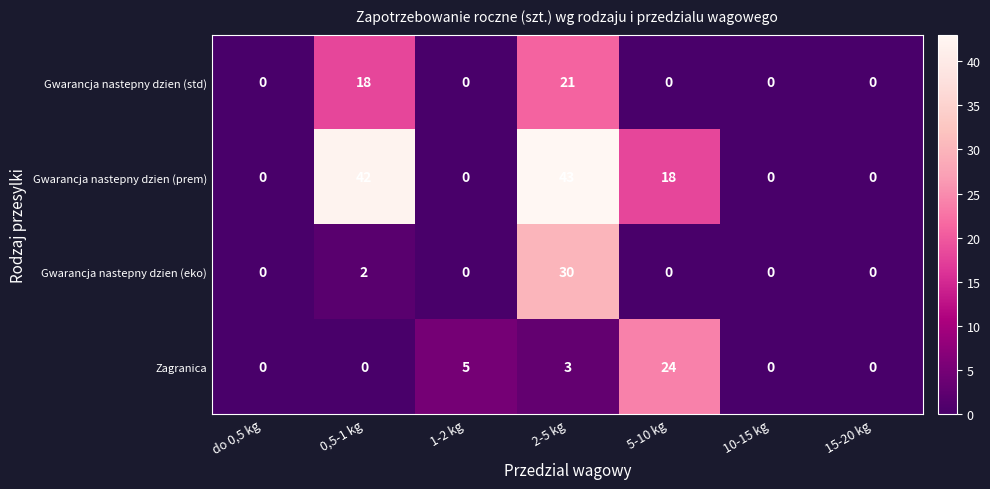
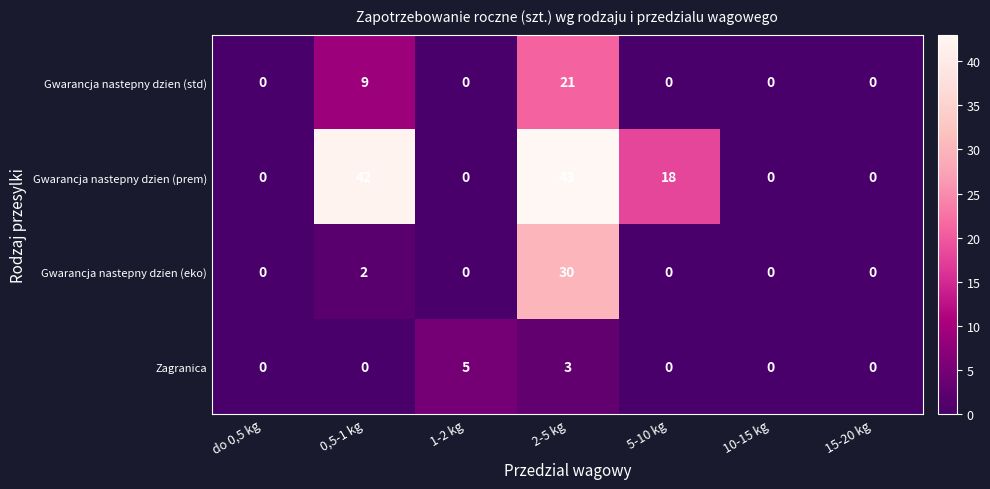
Gwarancja nastepny dzien (std), 0,5-1 kg: 18 -> 9
Zagranica, 5-10 kg: 24 -> 0
